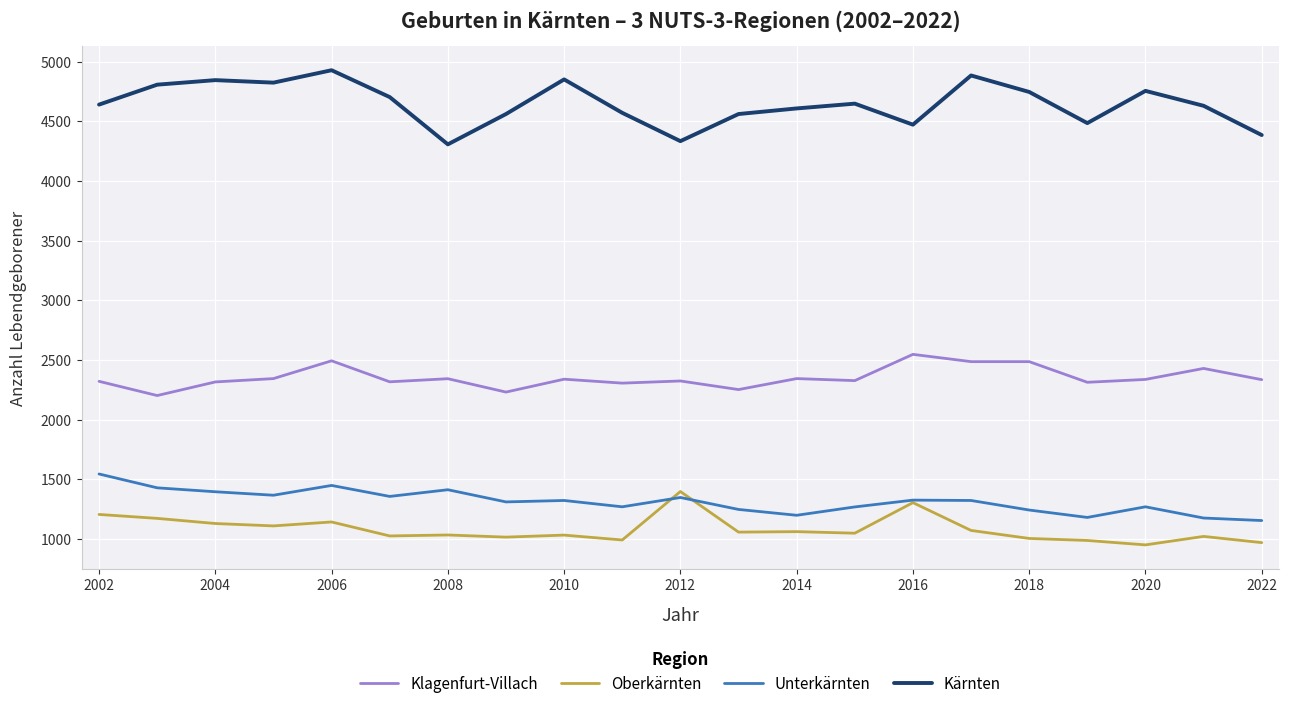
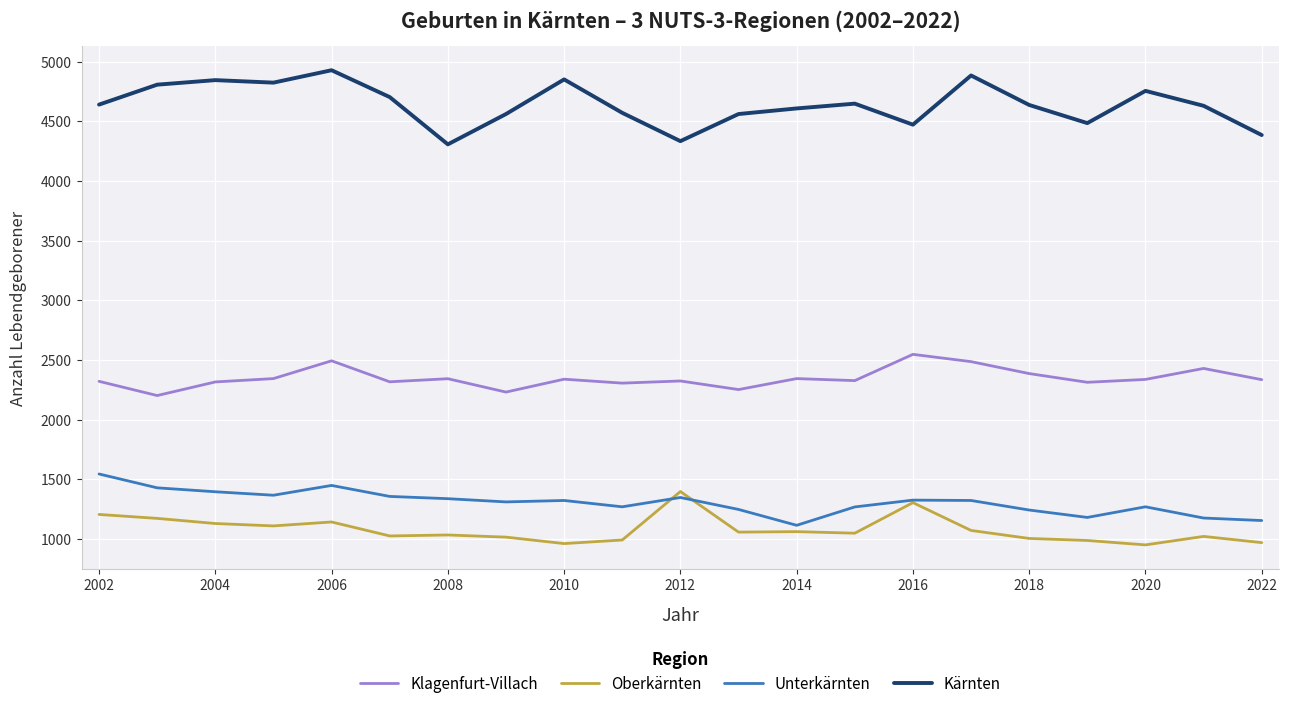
Unterkärnten, 2008: 1410 -> 1340
Oberkärnten, 2010: 1030 -> 960
Unterkärnten, 2014: 1200 -> 1120
Klagenfurt-Villach, 2018: 2490 -> 2390
Kärnten, 2018: 4750 -> 4640
